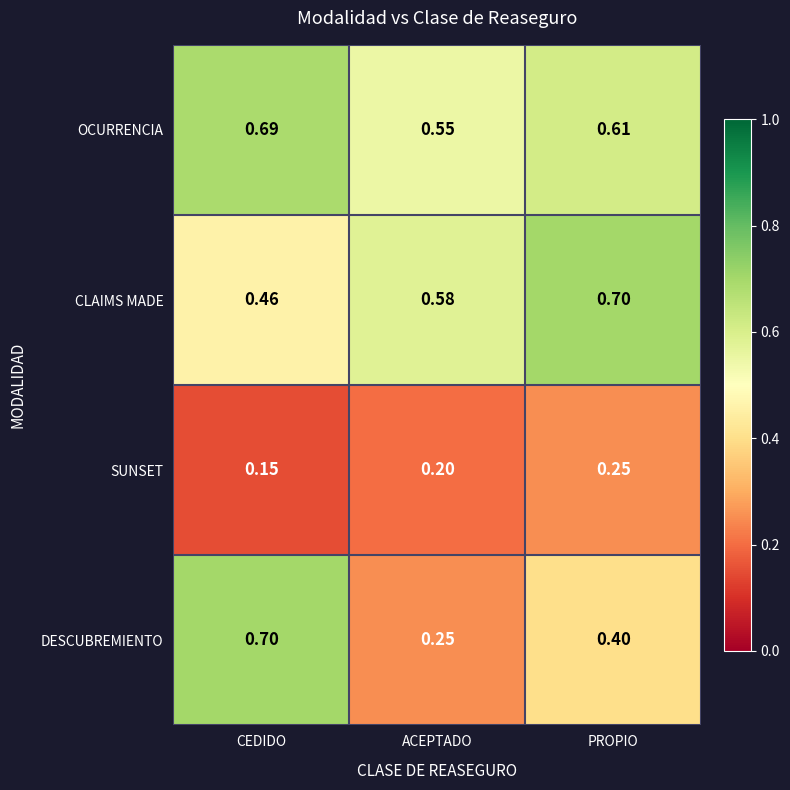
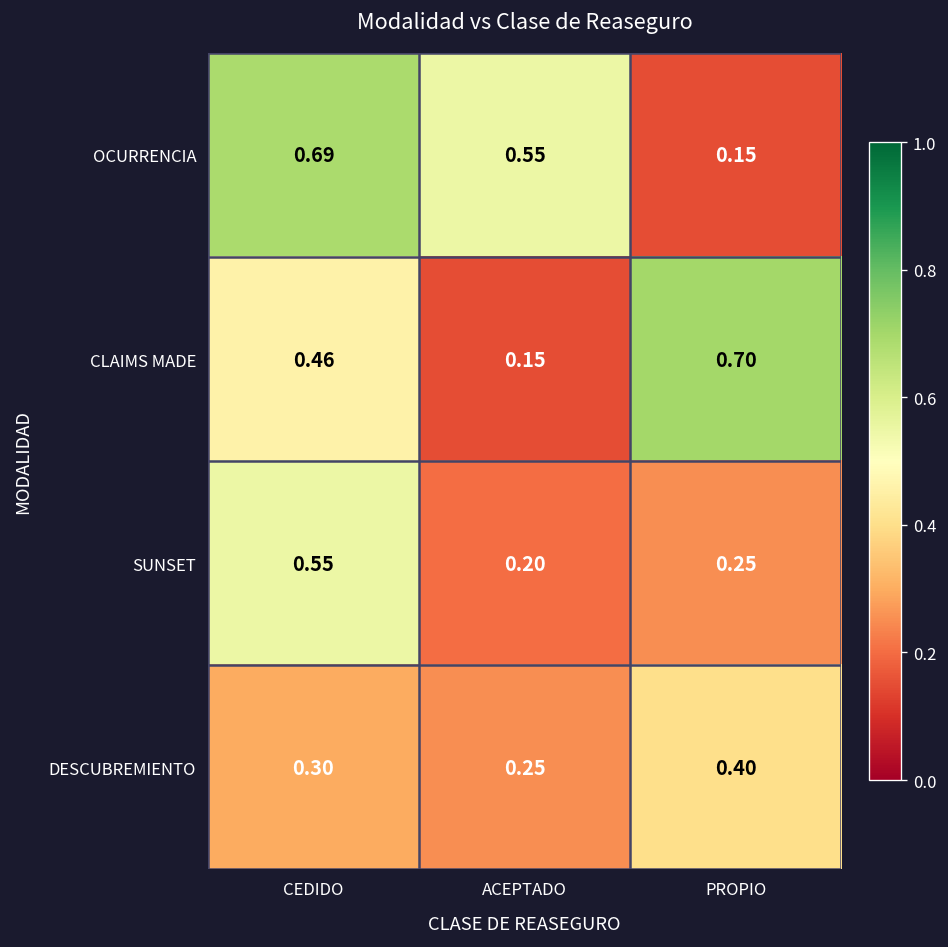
OCURRENCIA, PROPIO: 0.61 -> 0.15
CLAIMS MADE, ACEPTADO: 0.58 -> 0.15
SUNSET, CEDIDO: 0.15 -> 0.55
DESCUBREMIENTO, CEDIDO: 0.70 -> 0.30
